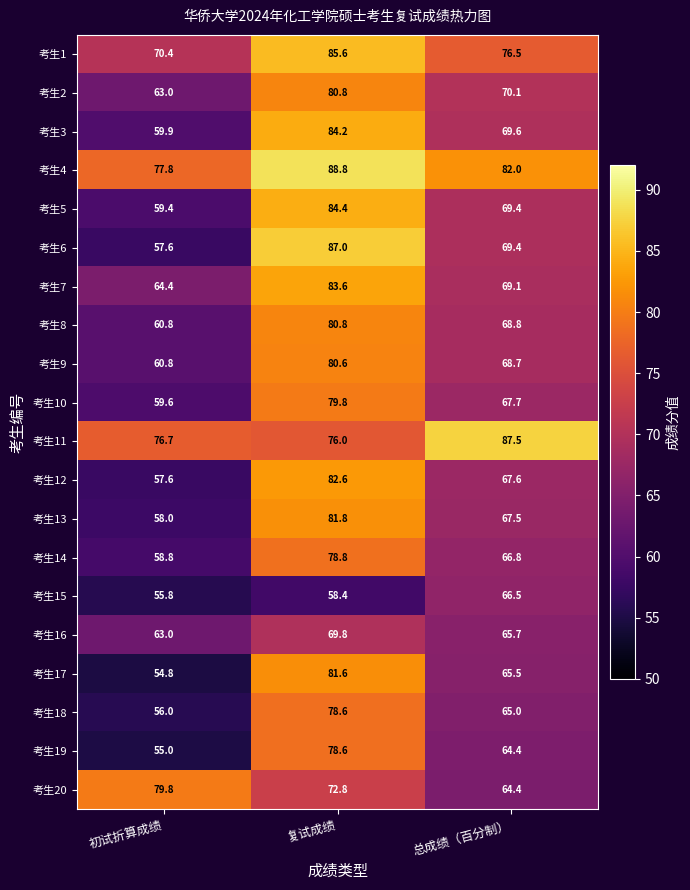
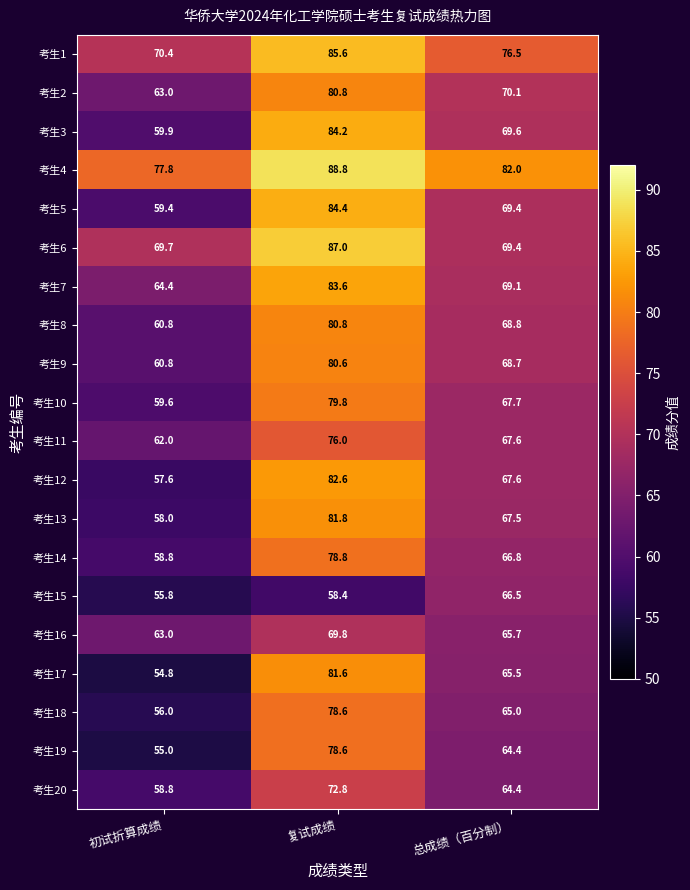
考生6, 初试折算成绩: 57.6 -> 69.7
考生11, 初试折算成绩: 76.7 -> 62.0
考生11, 总成绩（百分制）: 87.5 -> 67.6
考生20, 初试折算成绩: 79.8 -> 58.8
